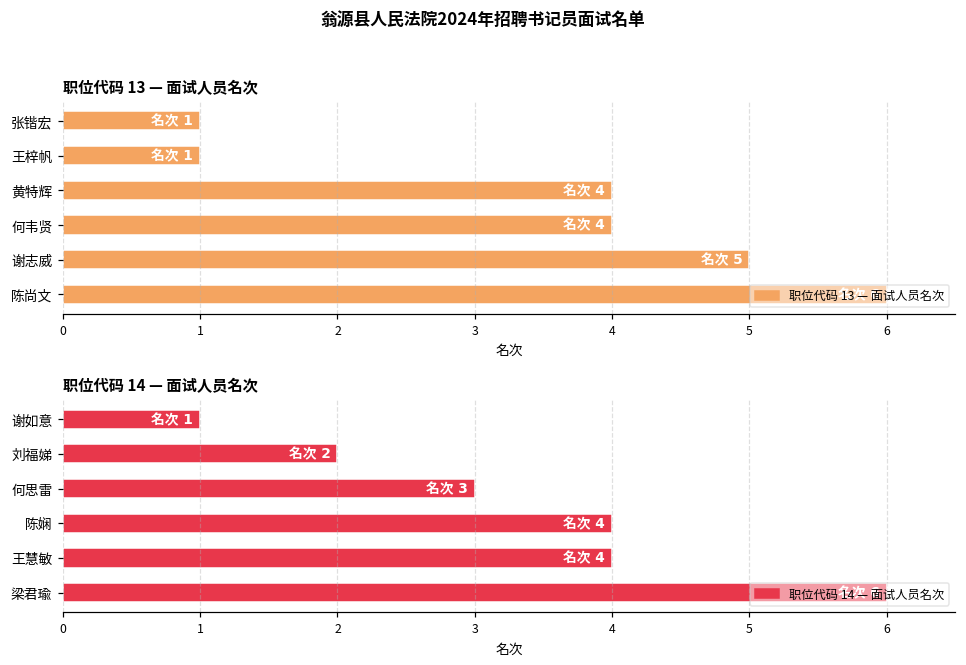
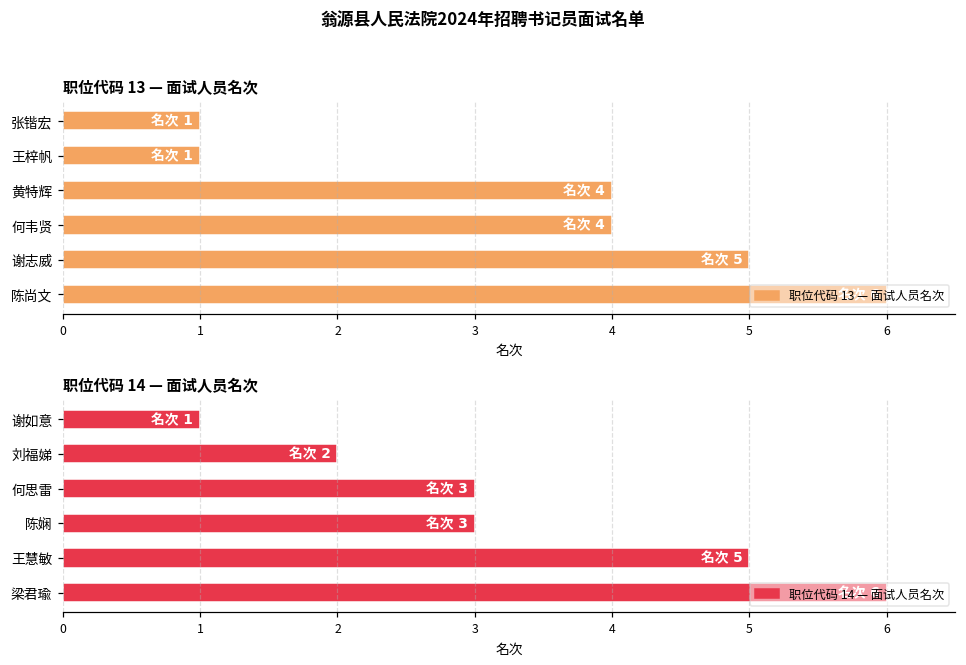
职位代码 14 — 面试人员名次, 陈娴: 4 -> 3
职位代码 14 — 面试人员名次, 王慧敏: 4 -> 5
